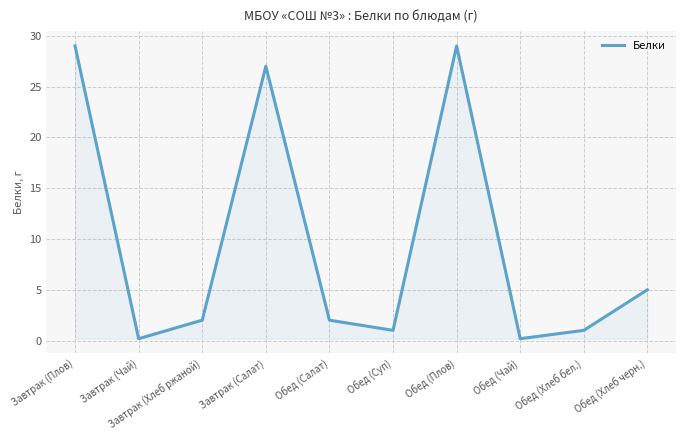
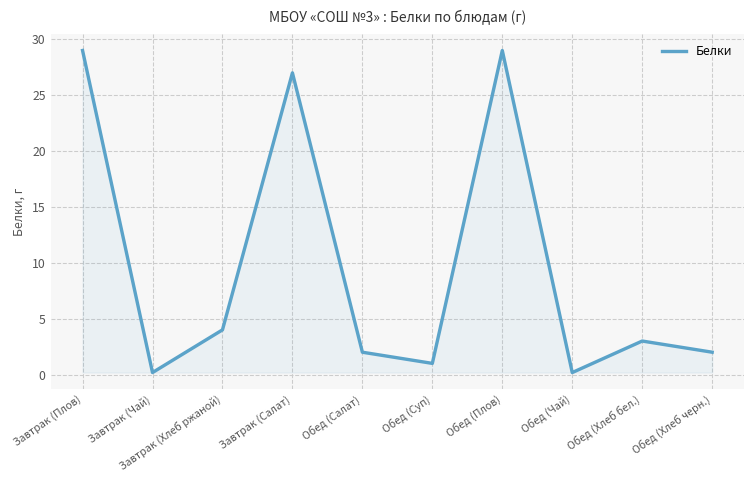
Завтрак (Хлеб ржаной): 2 -> 4
Обед (Хлеб бел.): 1 -> 3
Обед (Хлеб черн.): 5 -> 2
